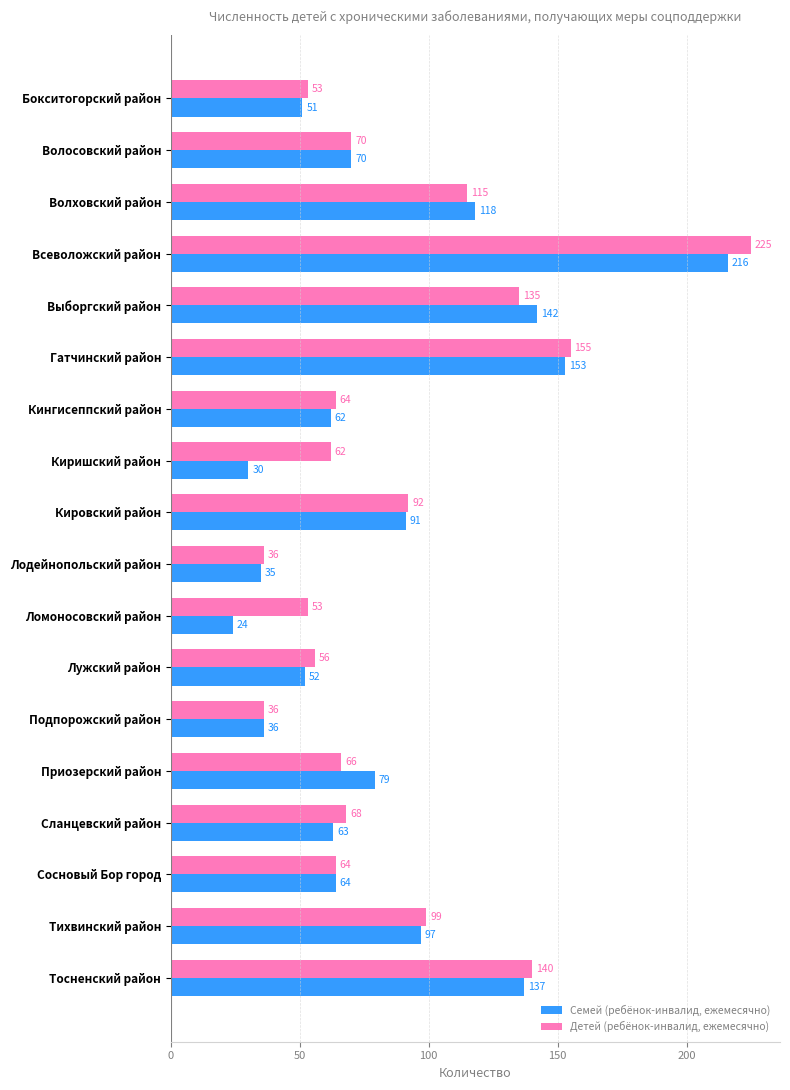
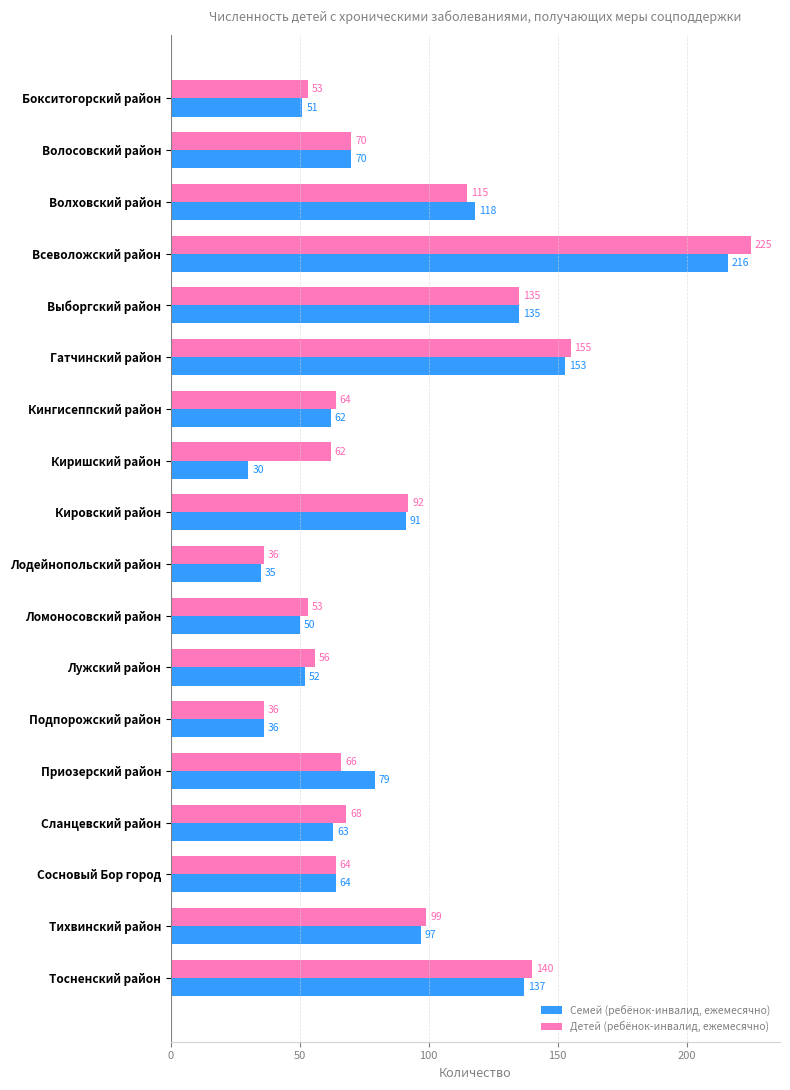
Семей (ребёнок-инвалид, ежемесячно), Выборгский район: 142 -> 135
Семей (ребёнок-инвалид, ежемесячно), Ломоносовский район: 24 -> 50
